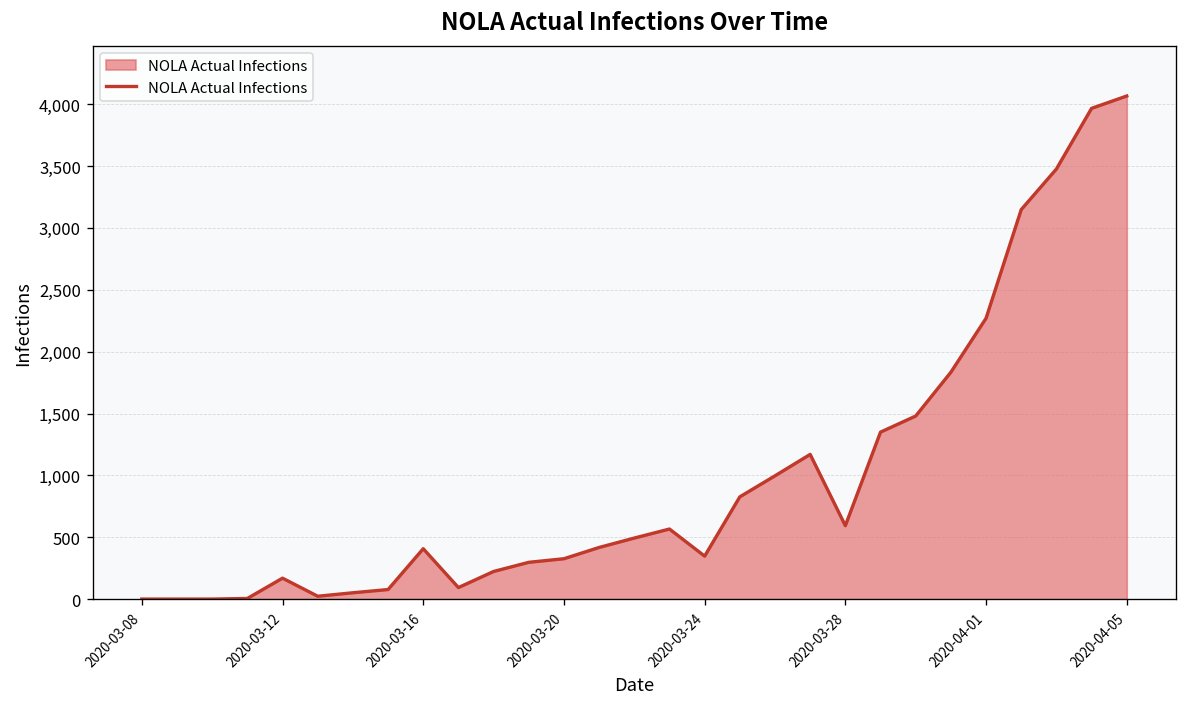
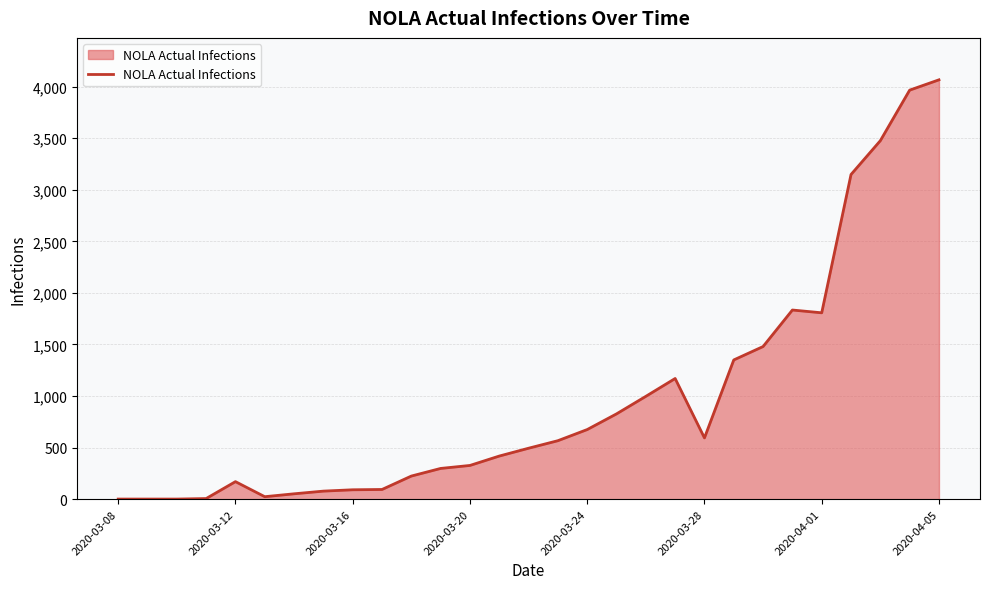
2020-03-16: 410 -> 90
2020-03-24: 350 -> 680
2020-04-01: 2,270 -> 1,810
